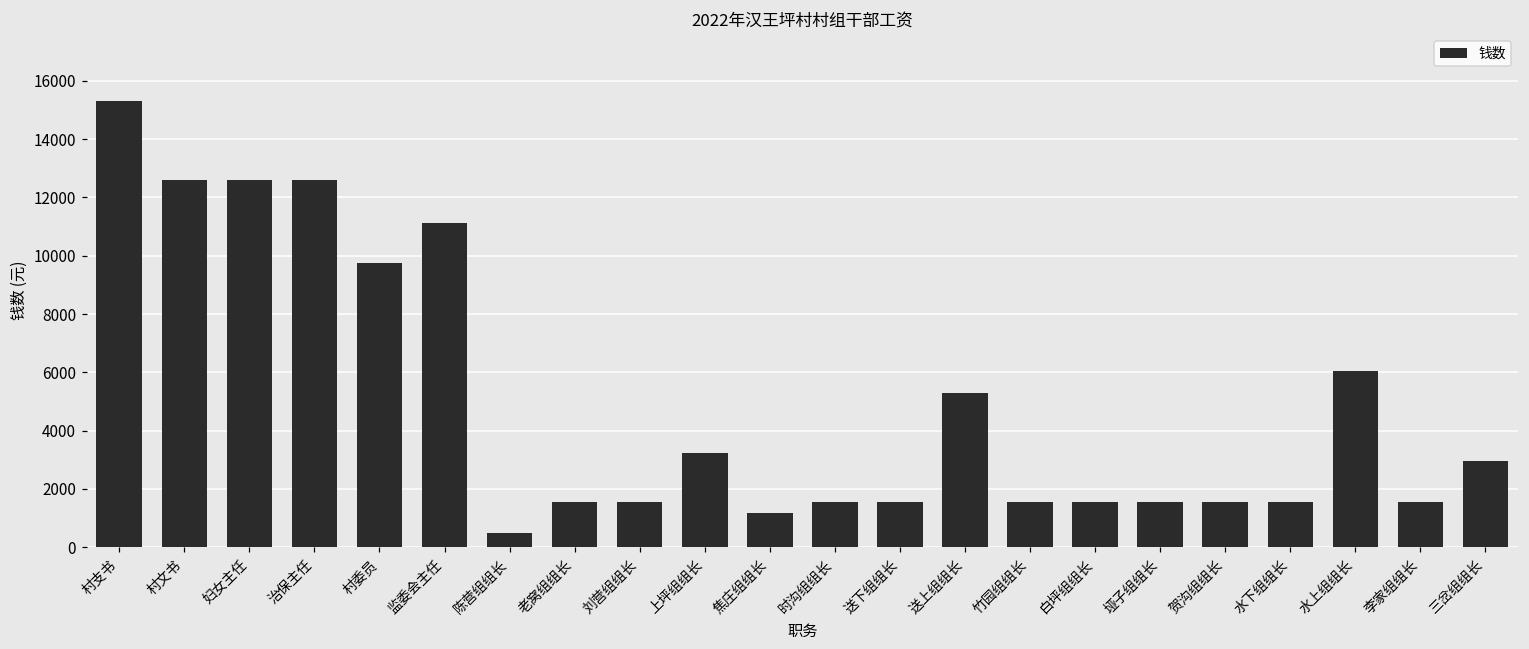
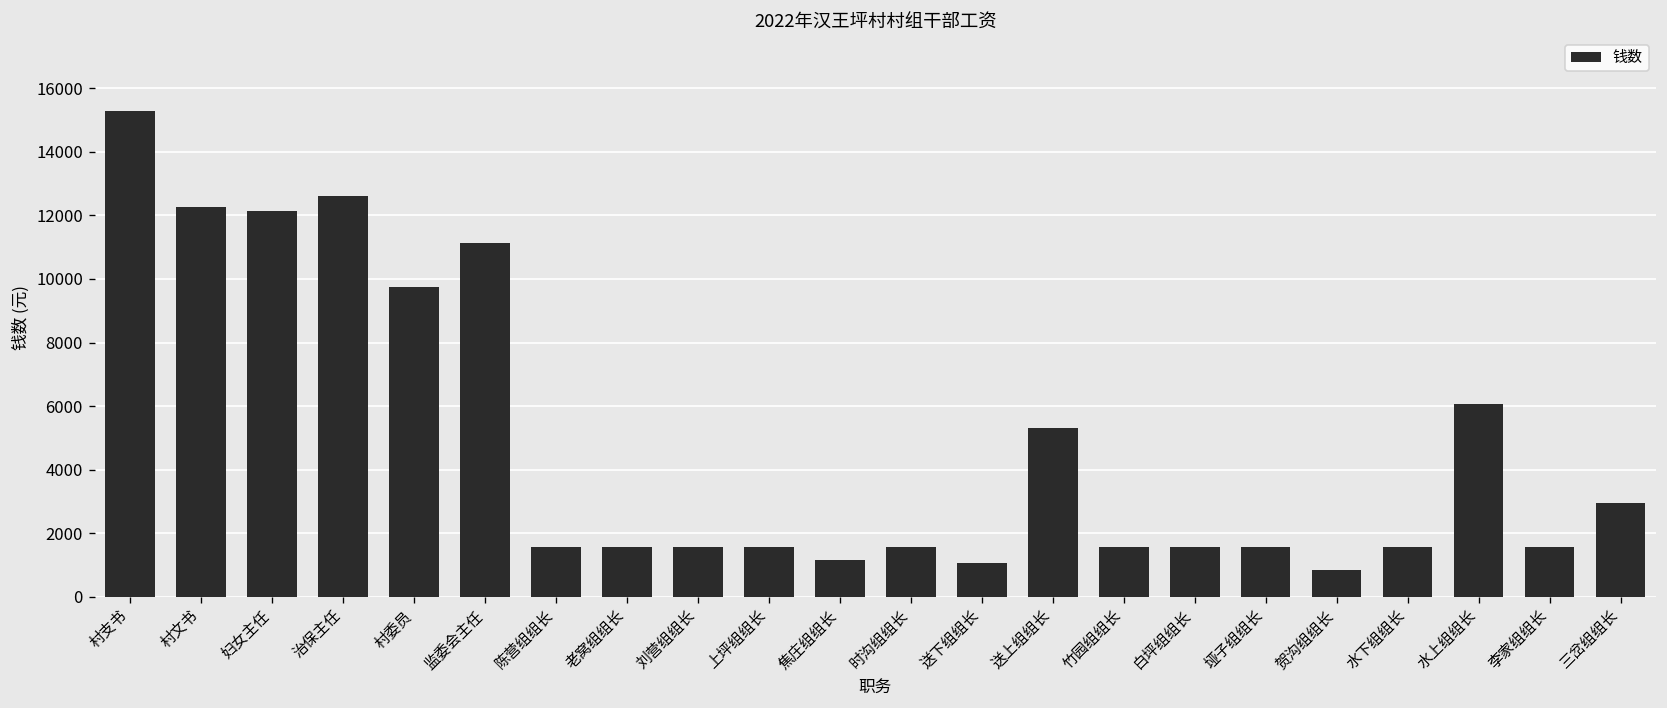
村文书: 12600 -> 12300
妇女主任: 12600 -> 12100
陈营组组长: 500 -> 1600
上坪组组长: 3200 -> 1600
送下组组长: 1600 -> 1100
贺沟组组长: 1600 -> 800
